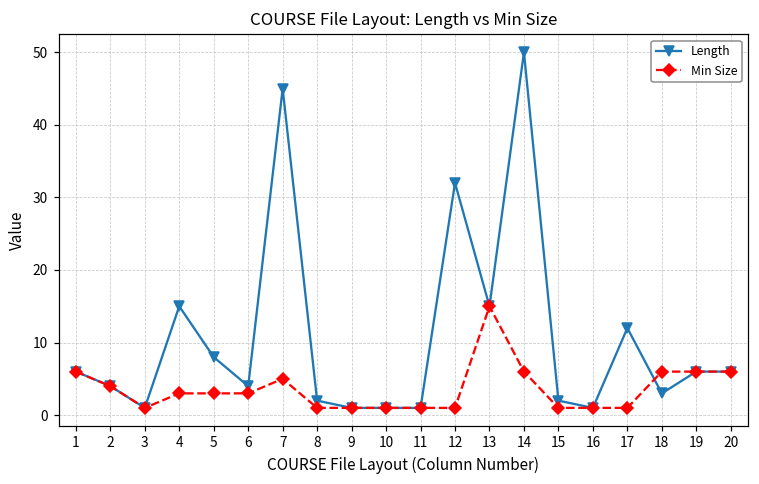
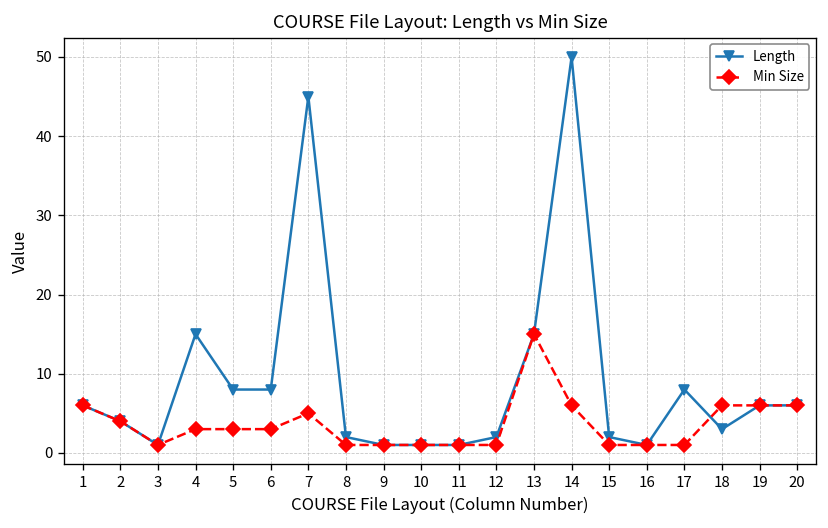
Length, 6: 4 -> 8
Length, 12: 32 -> 2
Length, 17: 12 -> 8
